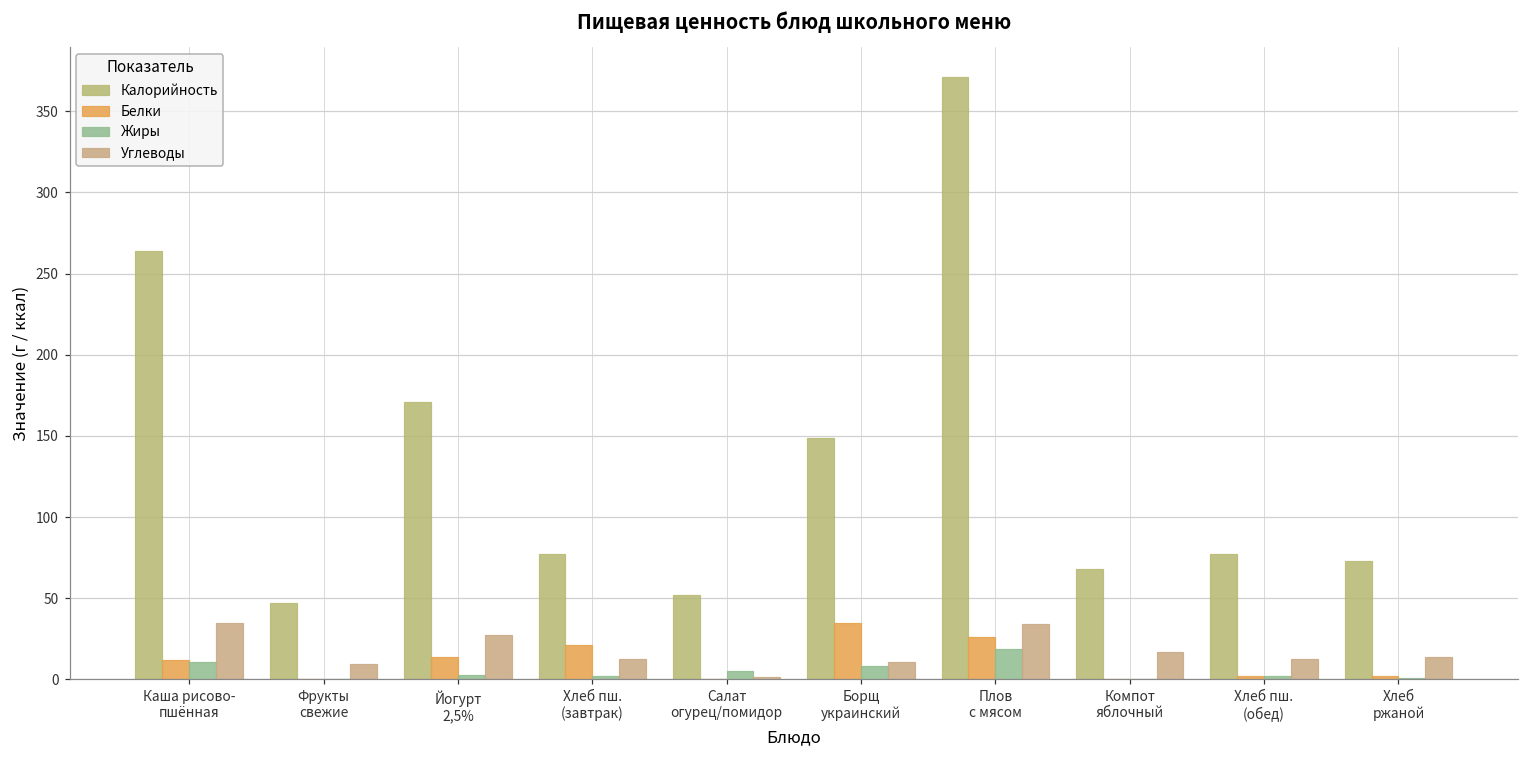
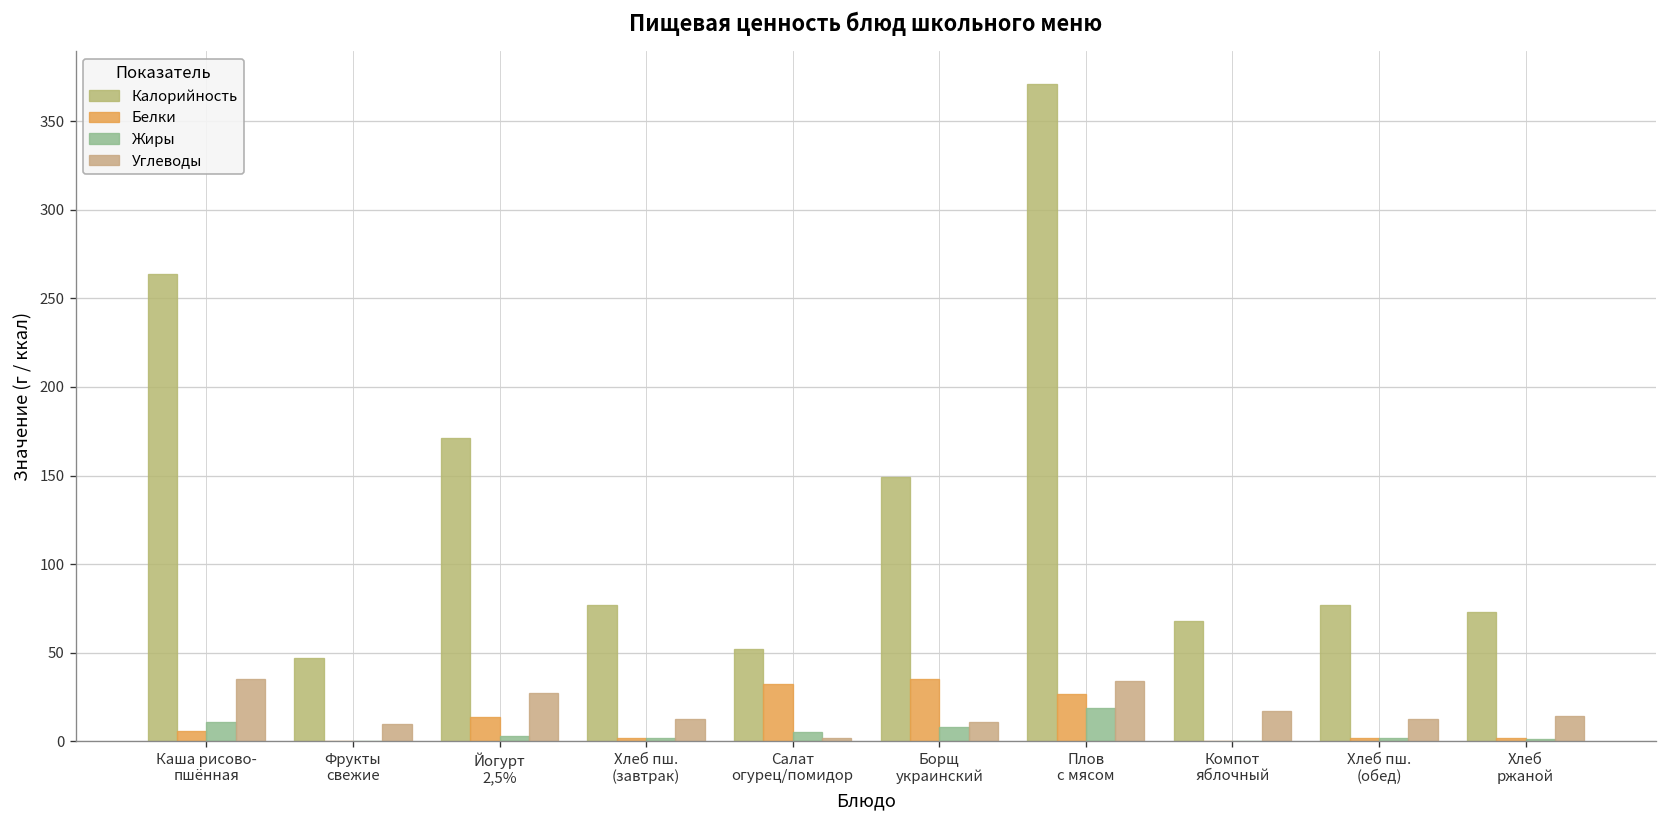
Белки, Каша рисово- пшённая: 12 -> 6
Белки, Хлеб пш. (завтрак): 21 -> 2
Белки, Салат огурец/помидор: 0 -> 32
